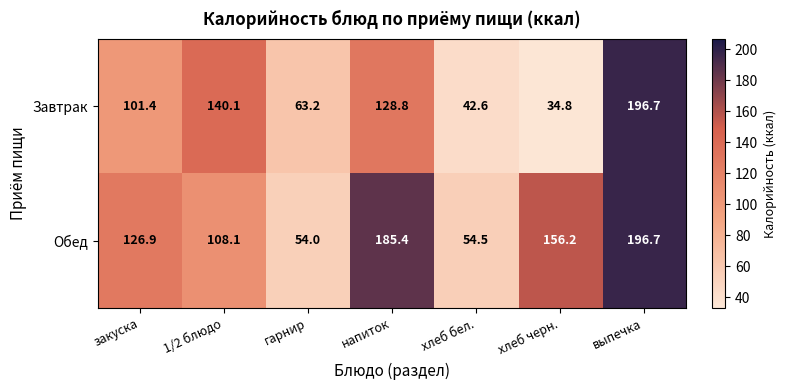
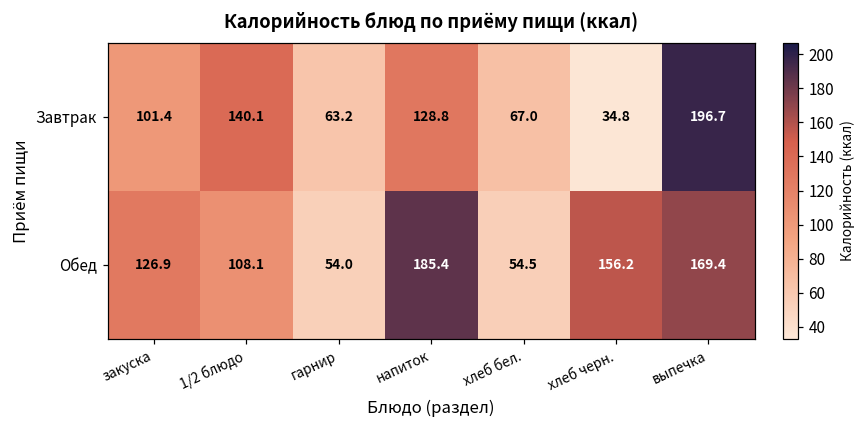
Завтрак, хлеб бел.: 42.6 -> 67.0
Обед, выпечка: 196.7 -> 169.4
